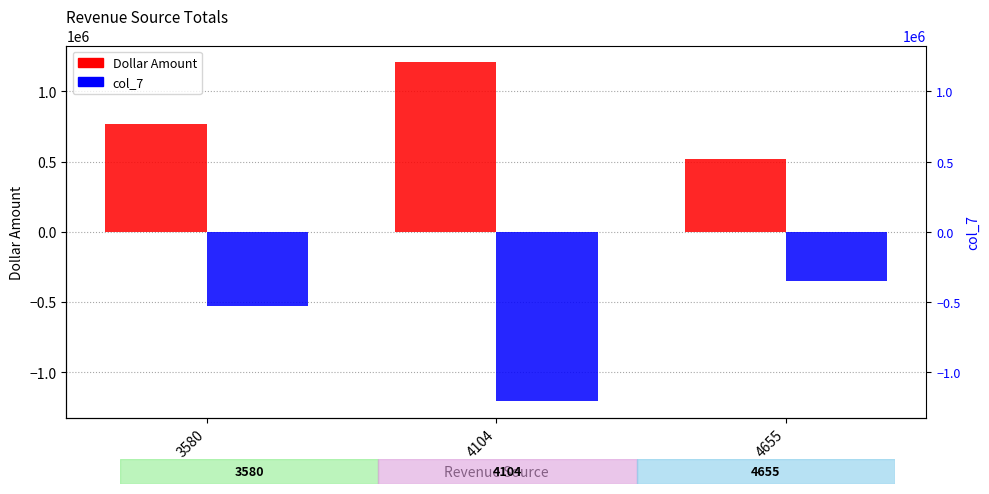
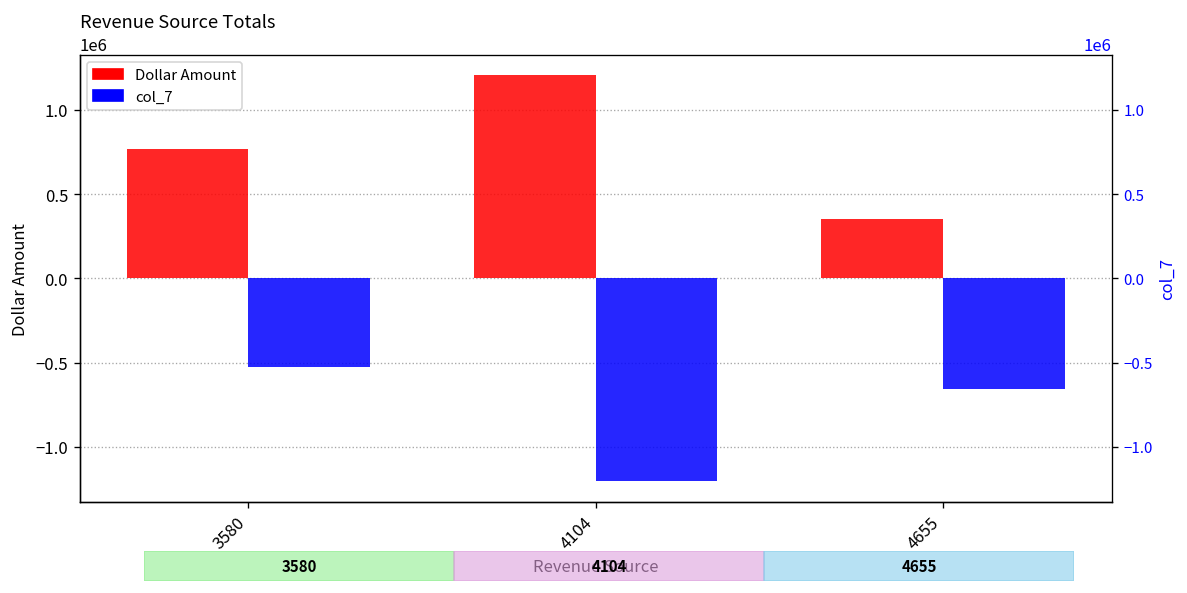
Dollar Amount, 4655: 510000 -> 350000
col_7, 4655: -350000 -> -650000
